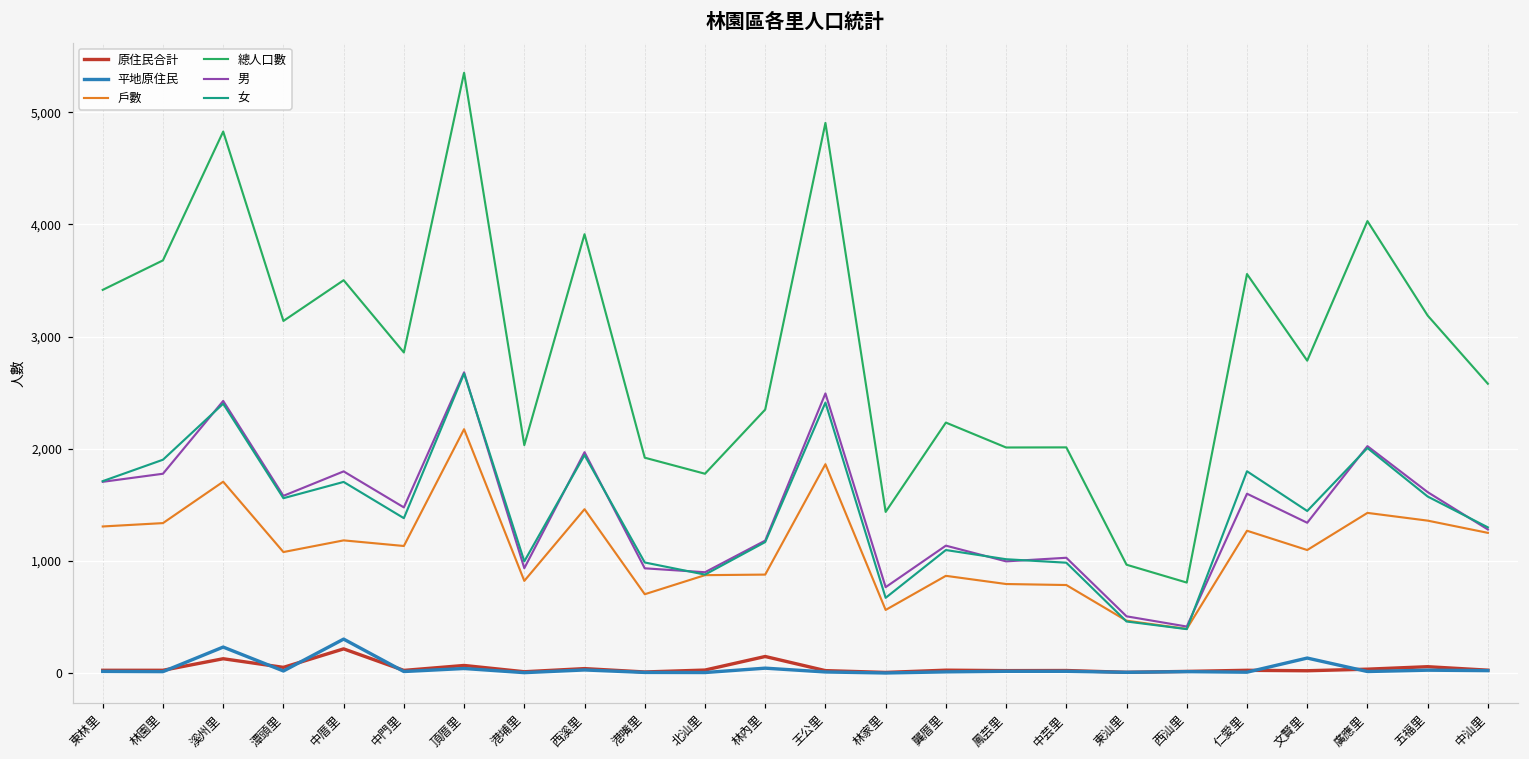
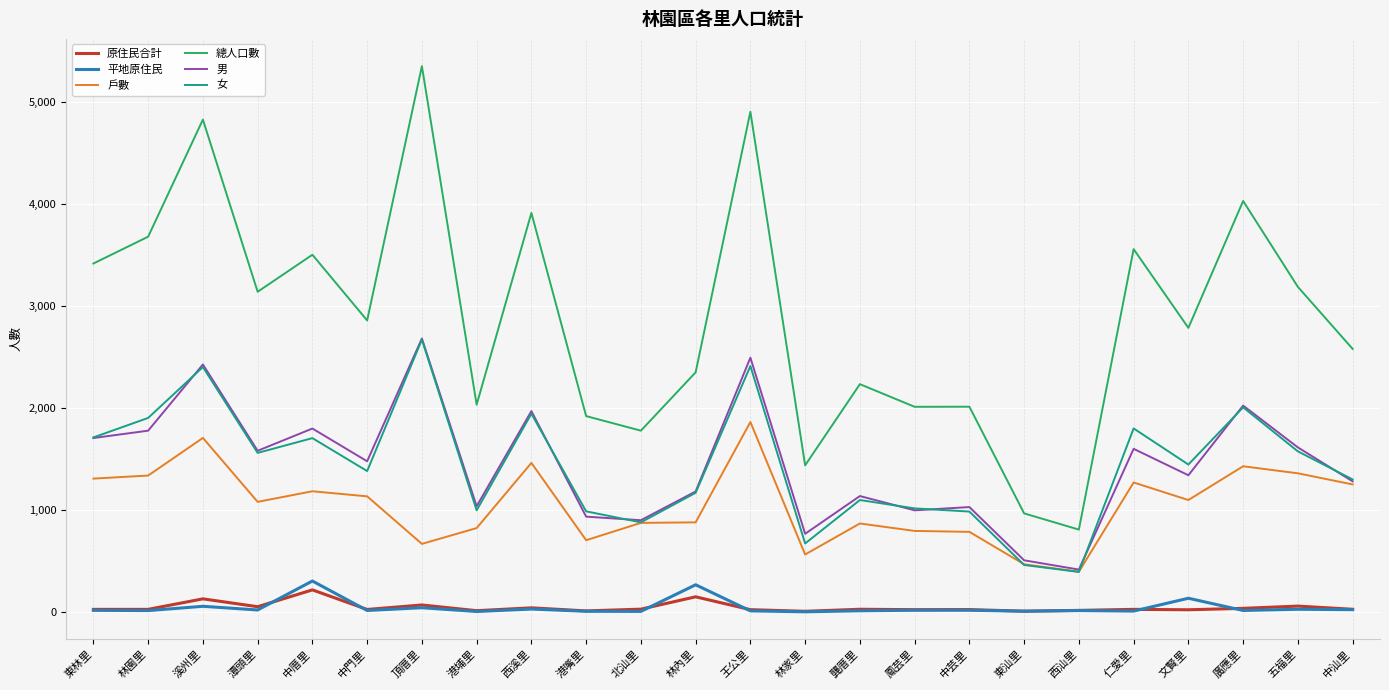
平地原住民, 溪州里: 230 -> 60
戶數, 頂厝里: 2,170 -> 670
男, 港埔里: 940 -> 1,040
平地原住民, 林內里: 40 -> 270
